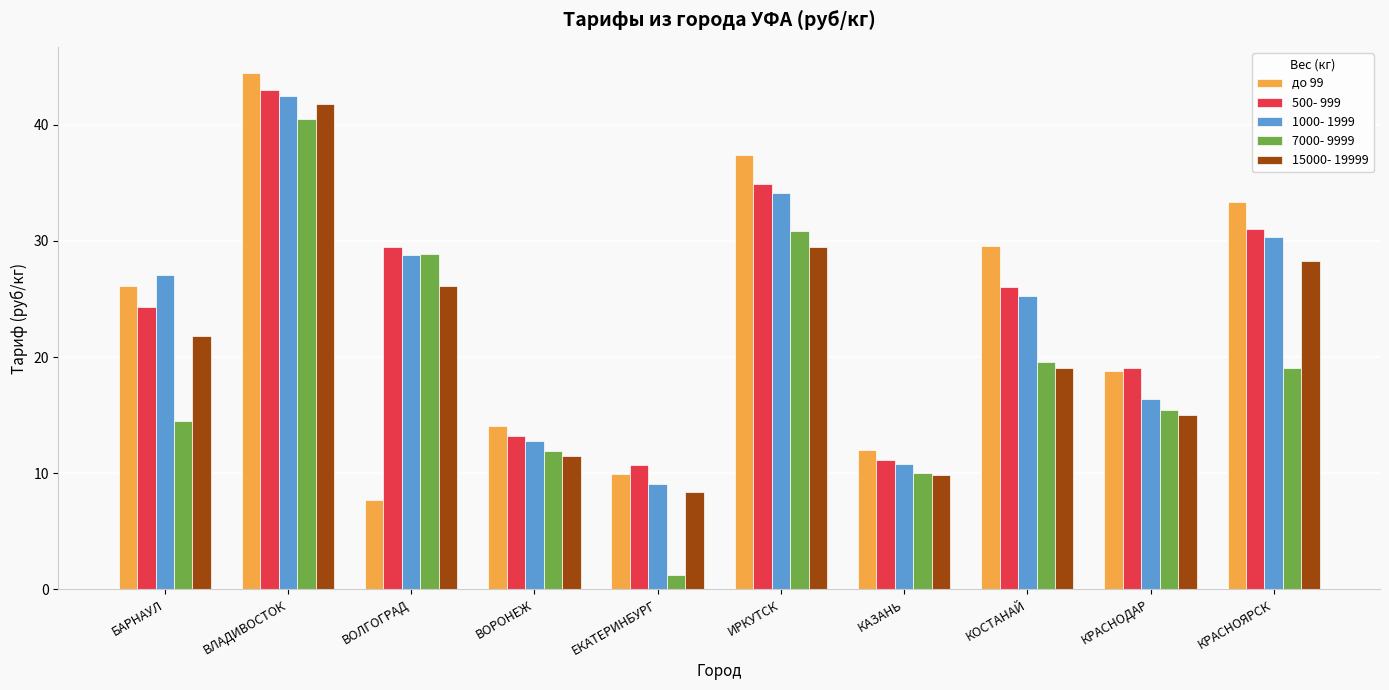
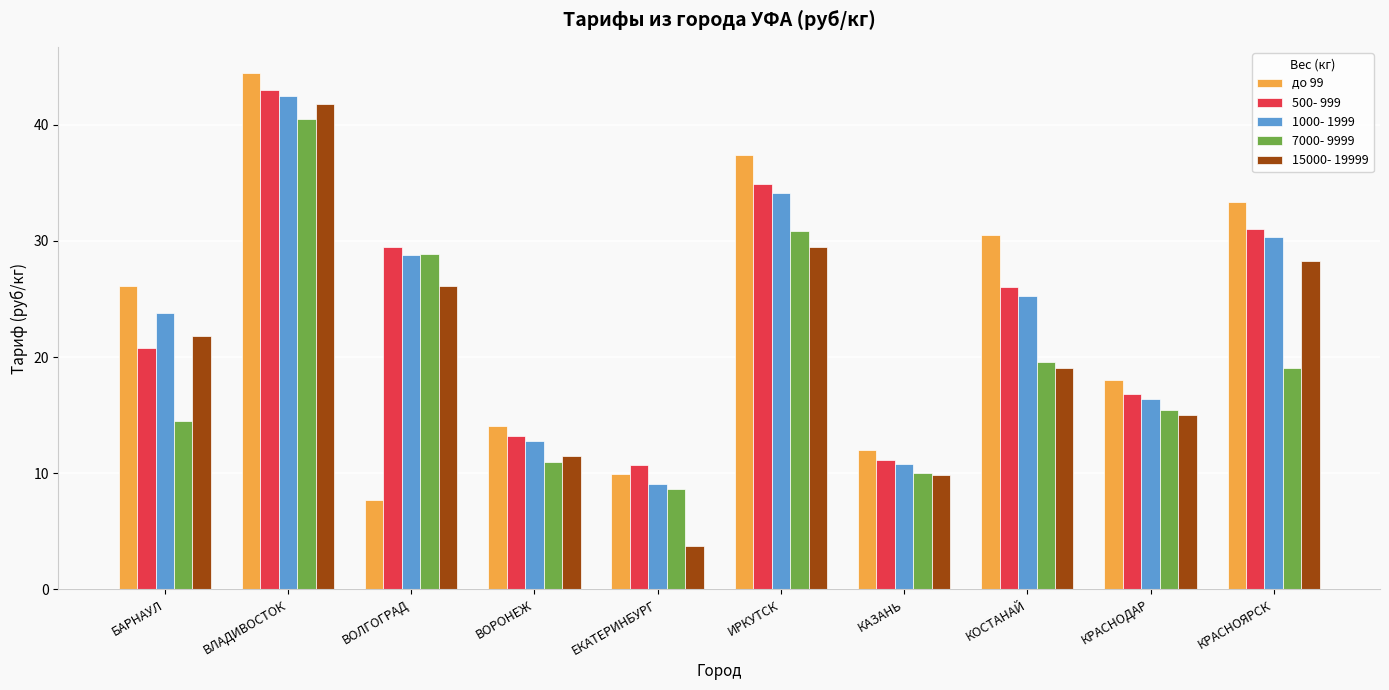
500- 999, БАРНАУЛ: 24.3 -> 20.8
1000- 1999, БАРНАУЛ: 27.1 -> 23.8
7000- 9999, ВОРОНЕЖ: 11.9 -> 11.0
7000- 9999, ЕКАТЕРИНБУРГ: 1.2 -> 8.6
15000- 19999, ЕКАТЕРИНБУРГ: 8.4 -> 3.7
до 99, КОСТАНАЙ: 29.6 -> 30.5
до 99, КРАСНОДАР: 18.8 -> 18.0
500- 999, КРАСНОДАР: 19.1 -> 16.8
